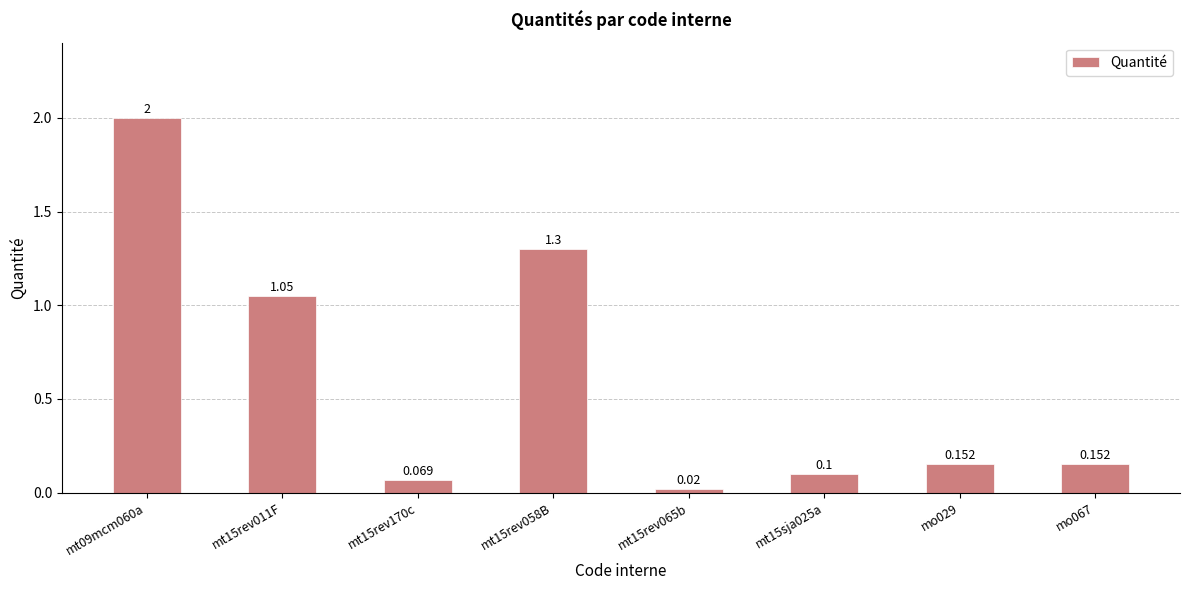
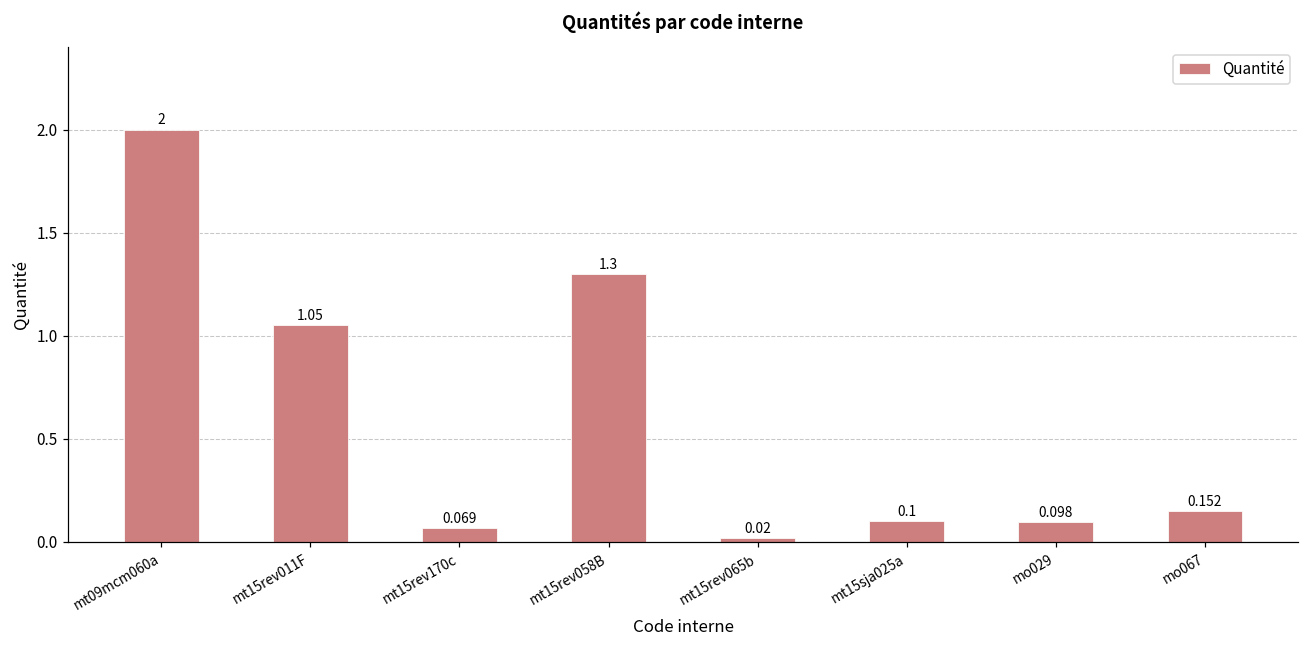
mo029: 0.152 -> 0.098
